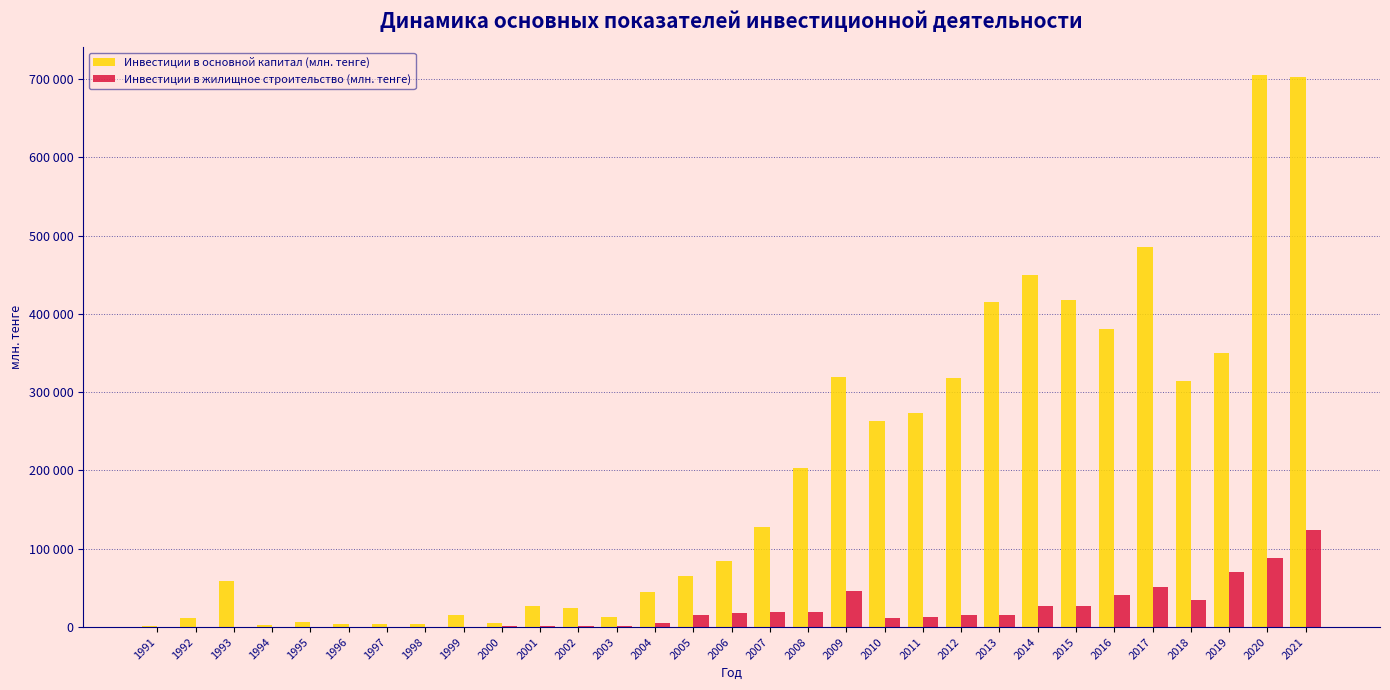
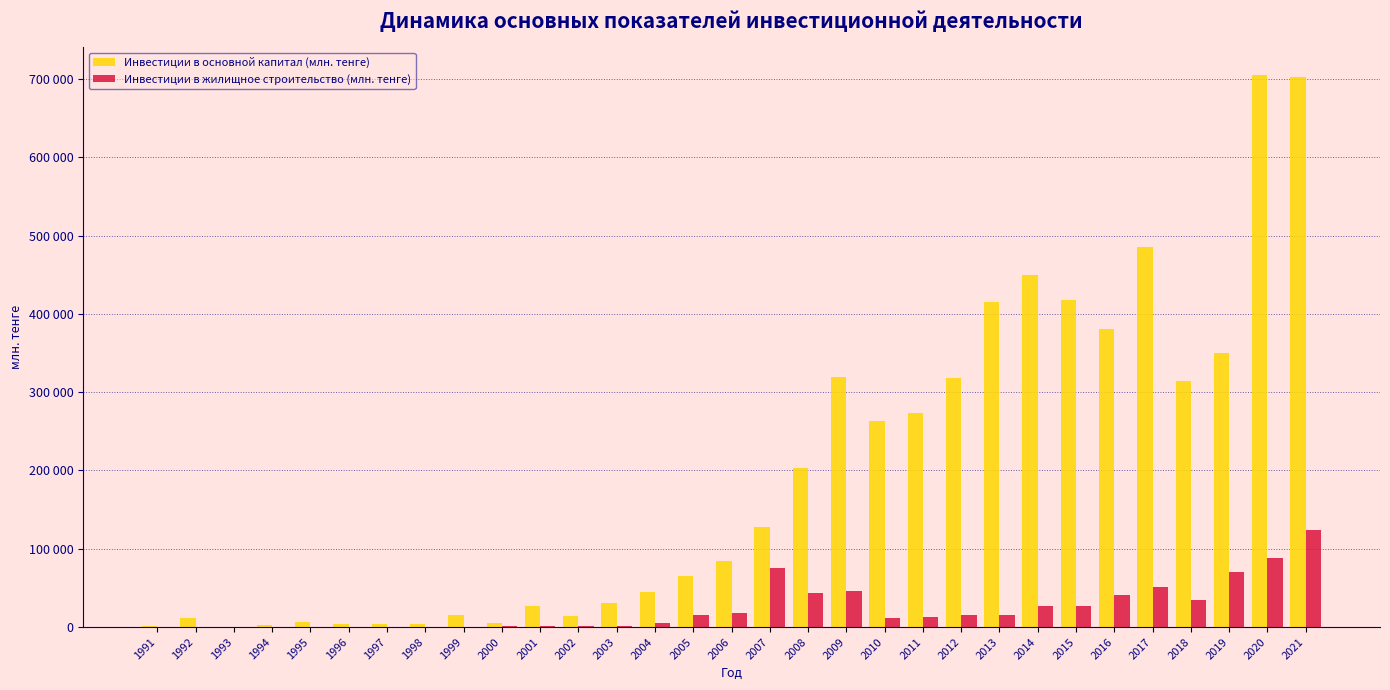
Инвестиции в основной капитал (млн. тенге), 1993: 60000 -> 0
Инвестиции в основной капитал (млн. тенге), 2002: 20000 -> 10000
Инвестиции в основной капитал (млн. тенге), 2003: 10000 -> 30000
Инвестиции в жилищное строительство (млн. тенге), 2007: 20000 -> 70000
Инвестиции в жилищное строительство (млн. тенге), 2008: 20000 -> 40000
